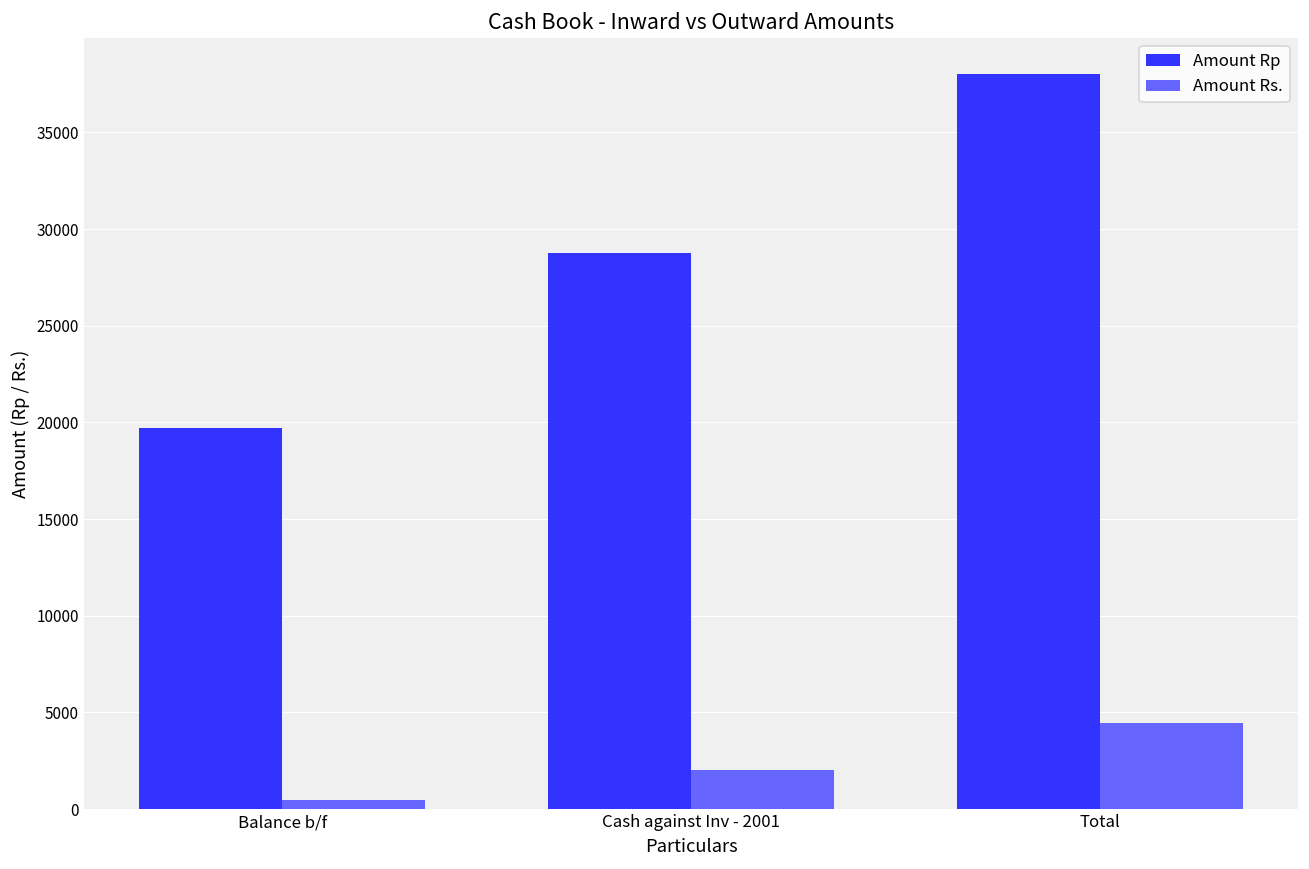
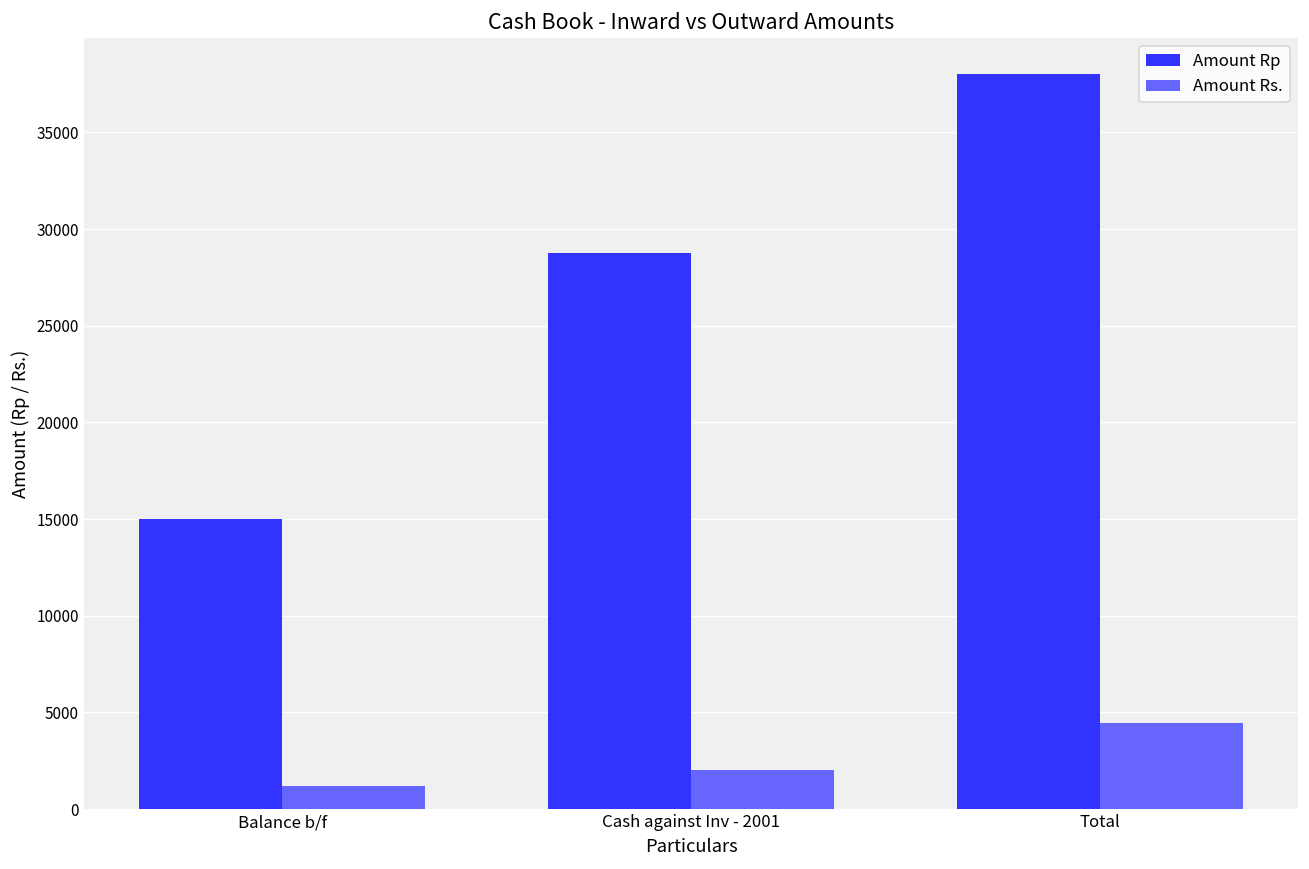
Amount Rp, Balance b/f: 19700 -> 15000
Amount Rs., Balance b/f: 500 -> 1200
